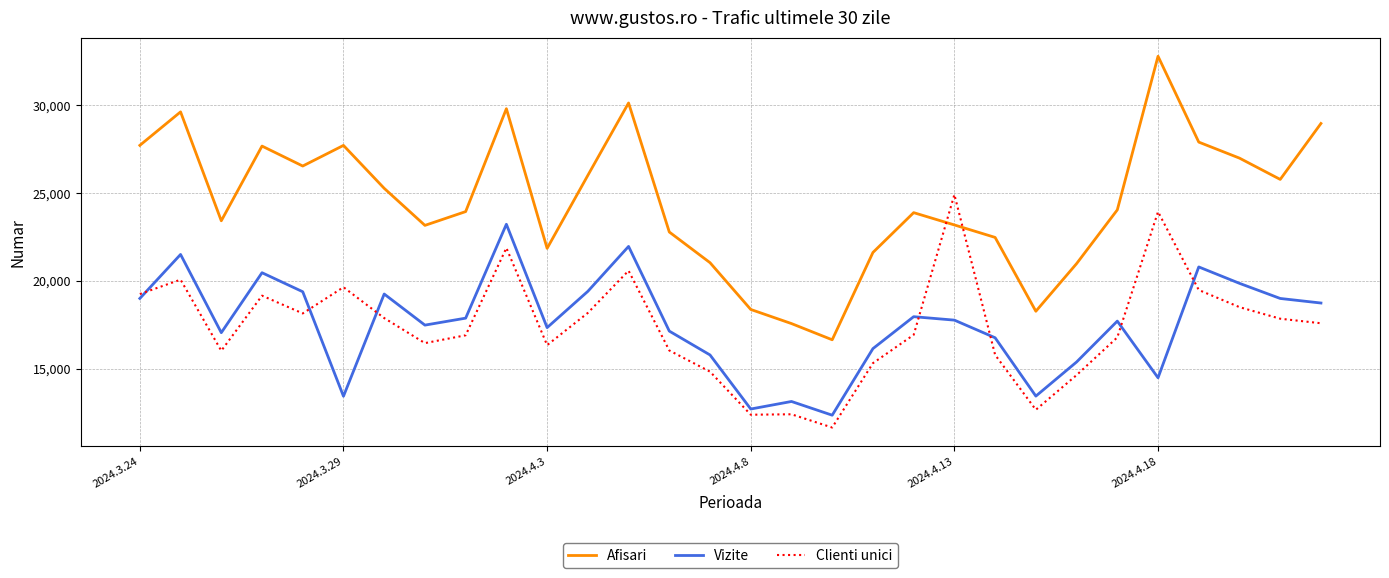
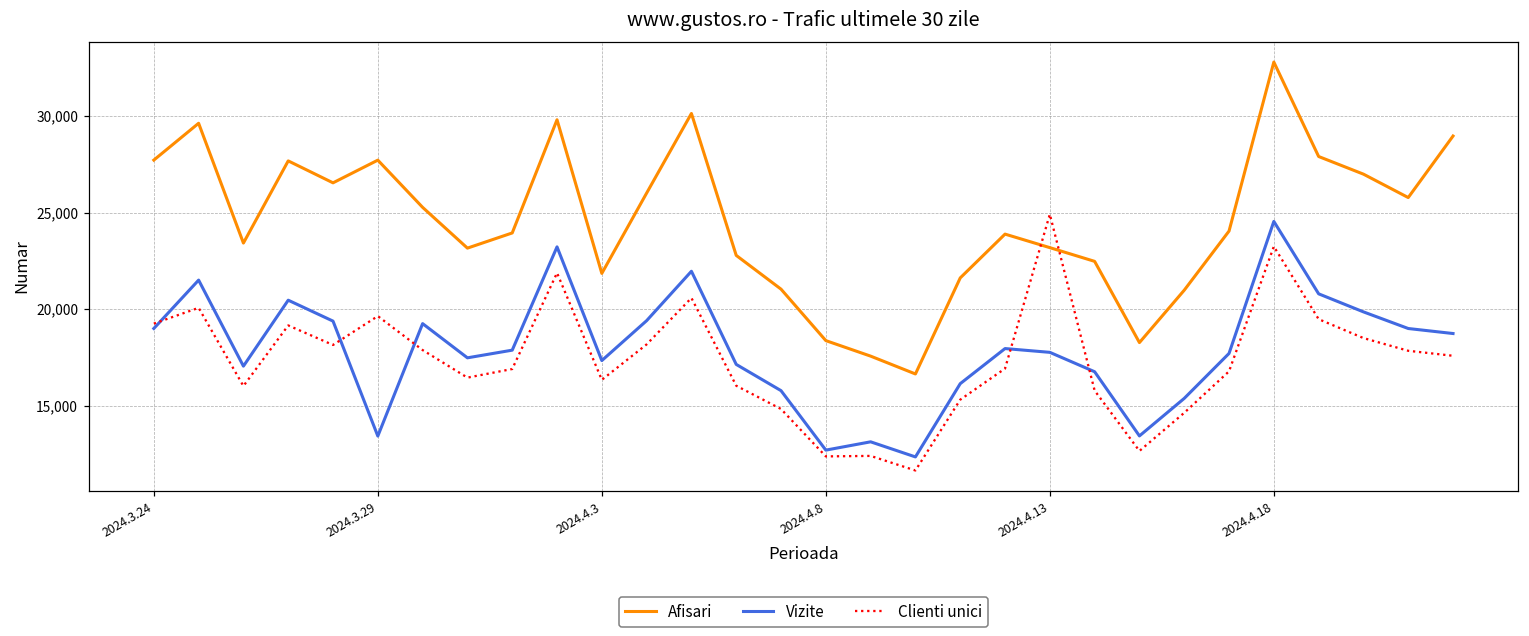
Vizite, 2024.4.18: 14,500 -> 24,500
Clienti unici, 2024.4.18: 23,900 -> 23,200
